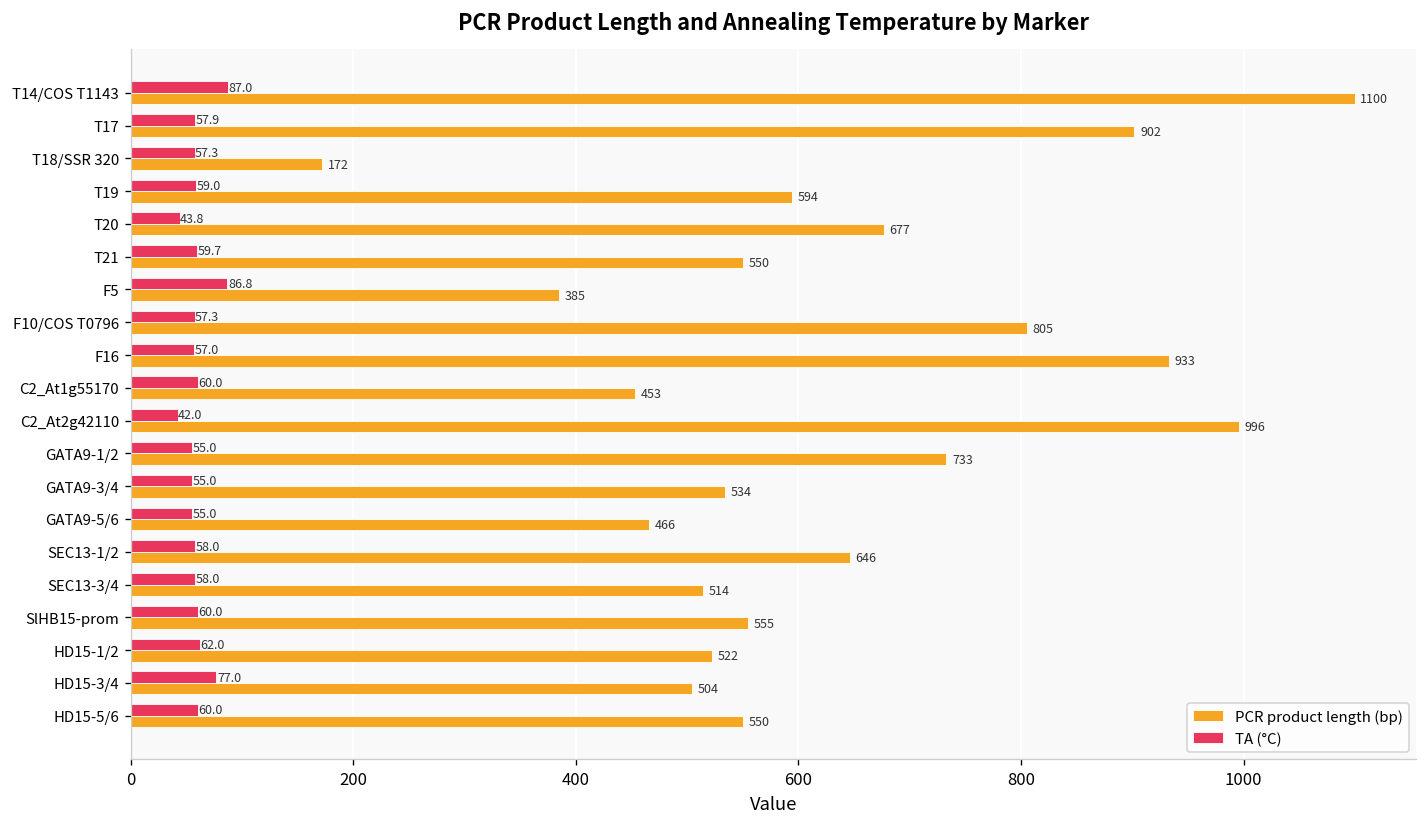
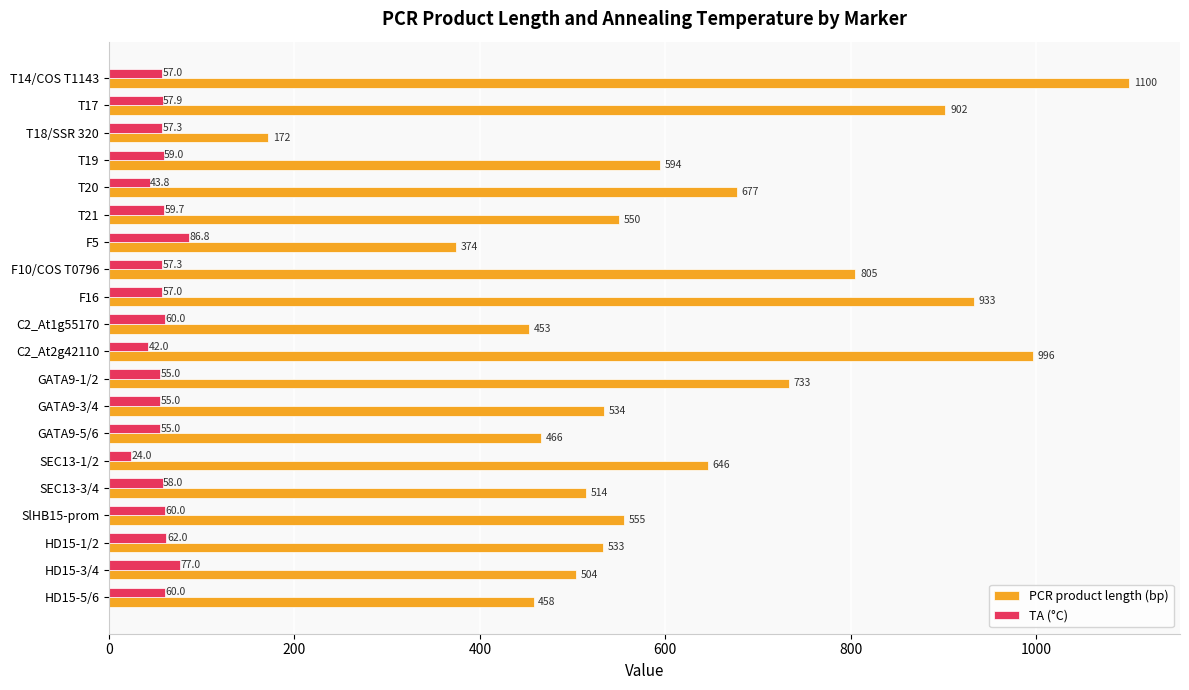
TA (°C), T14/COS T1143: 87.0 -> 57.0
PCR product length (bp), F5: 385 -> 374
TA (°C), SEC13-1/2: 58.0 -> 24.0
PCR product length (bp), HD15-1/2: 522 -> 533
PCR product length (bp), HD15-5/6: 550 -> 458
